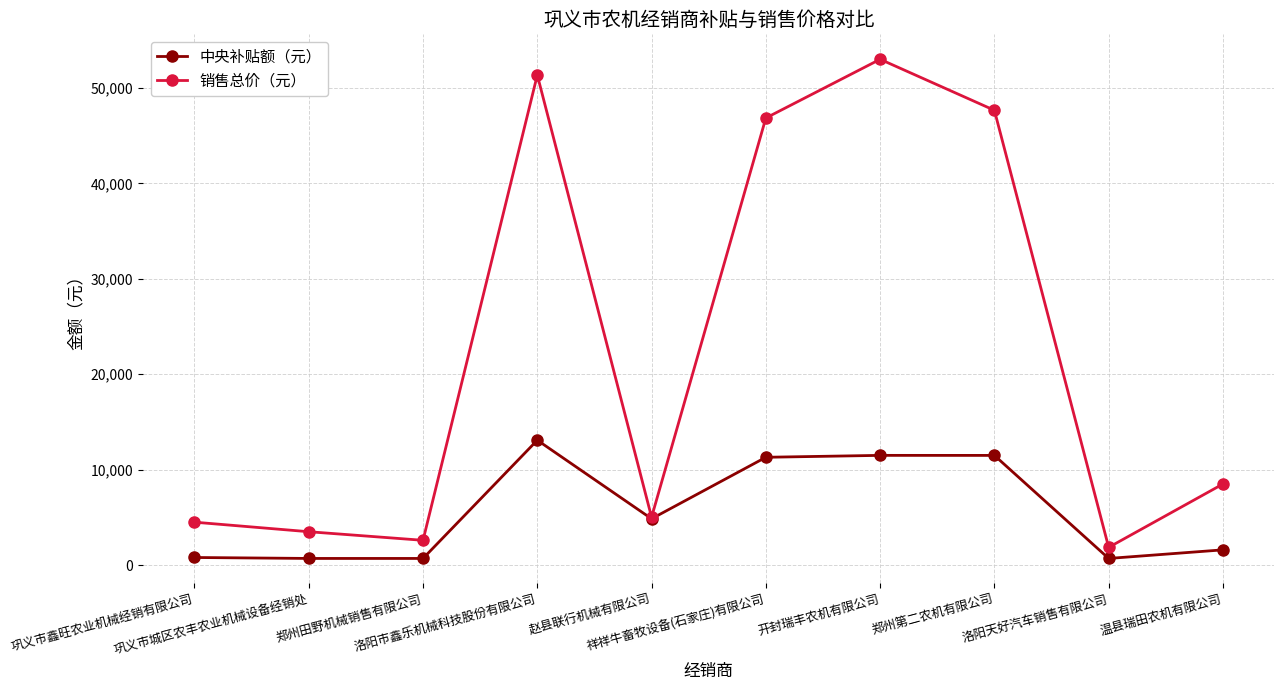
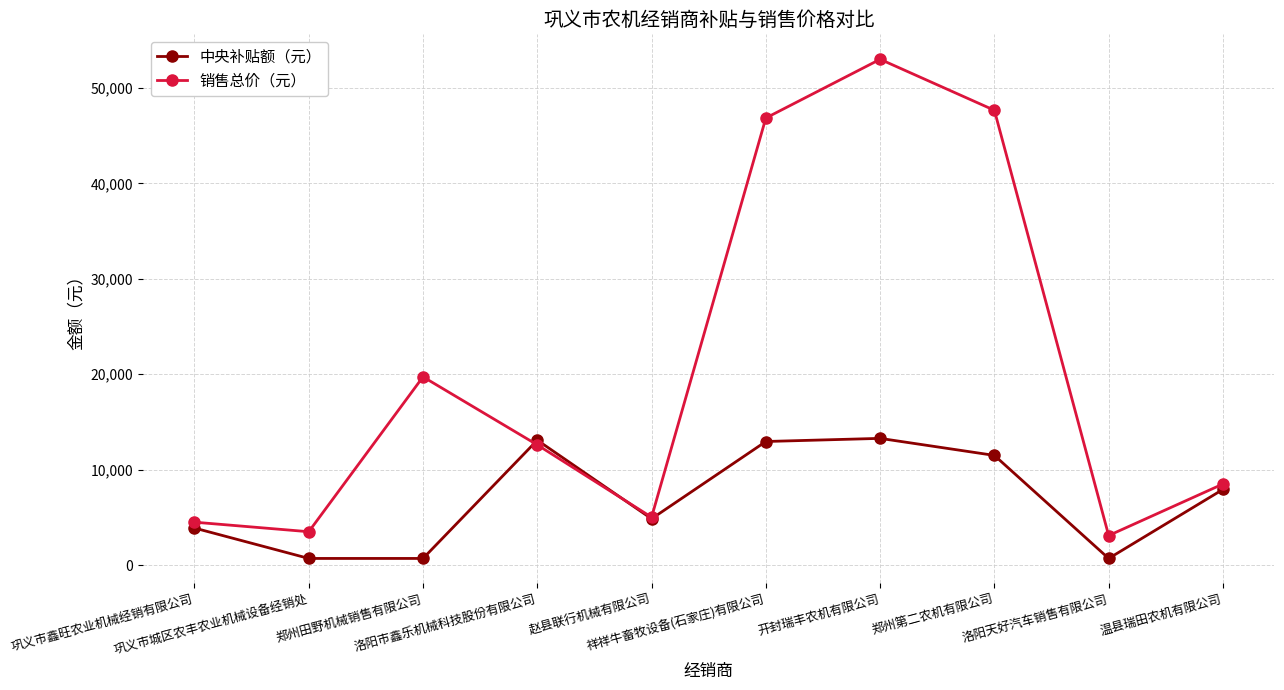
中央补贴额（元）, 巩义市鑫旺农业机械经销有限公司: 1,000 -> 4,000
销售总价（元）, 郑州田野机械销售有限公司: 3,000 -> 20,000
销售总价（元）, 洛阳市鑫乐机械科技股份有限公司: 51,000 -> 13,000
中央补贴额（元）, 祥祥牛畜牧设备(石家庄)有限公司: 11,000 -> 13,000
中央补贴额（元）, 开封瑞丰农机有限公司: 12,000 -> 13,000
销售总价（元）, 洛阳天好汽车销售有限公司: 2,000 -> 3,000
中央补贴额（元）, 温县瑞田农机有限公司: 2,000 -> 8,000
